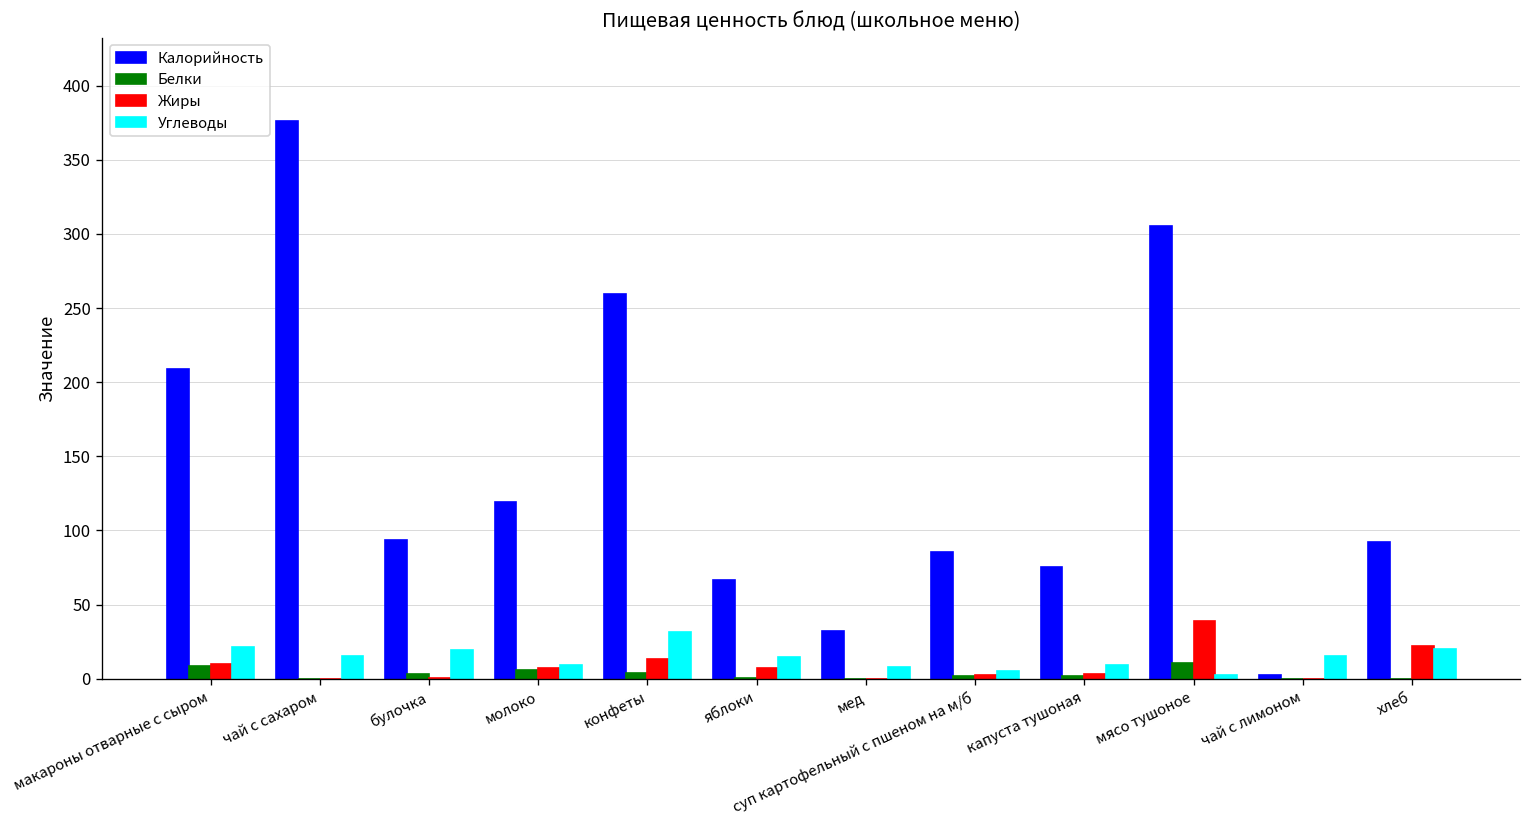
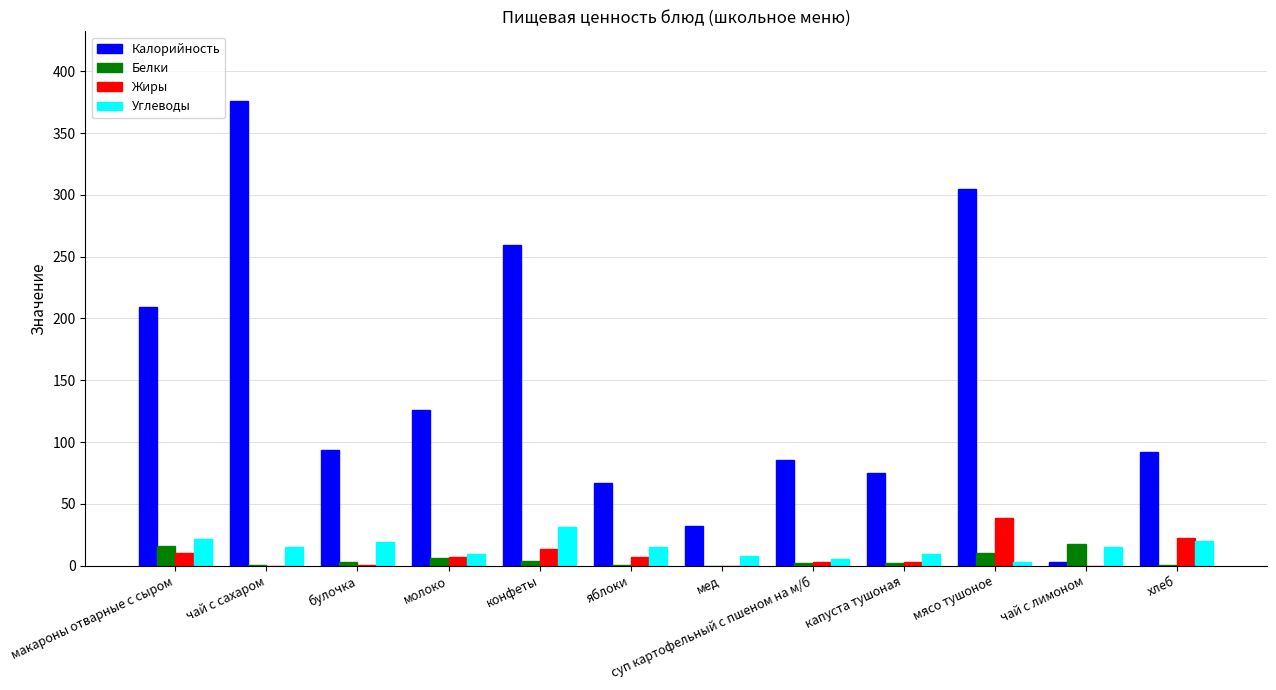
Белки, макароны отварные с сыром: 8 -> 16
Калорийность, молоко: 119 -> 126
Белки, чай с лимоном: 0 -> 17
